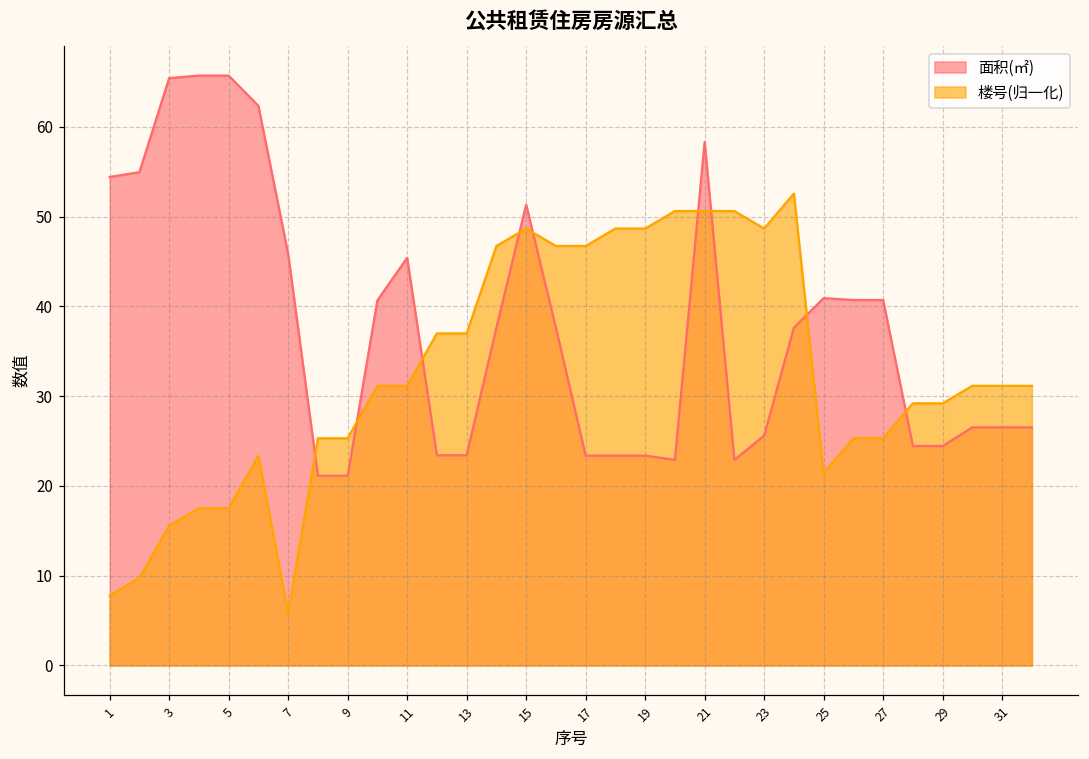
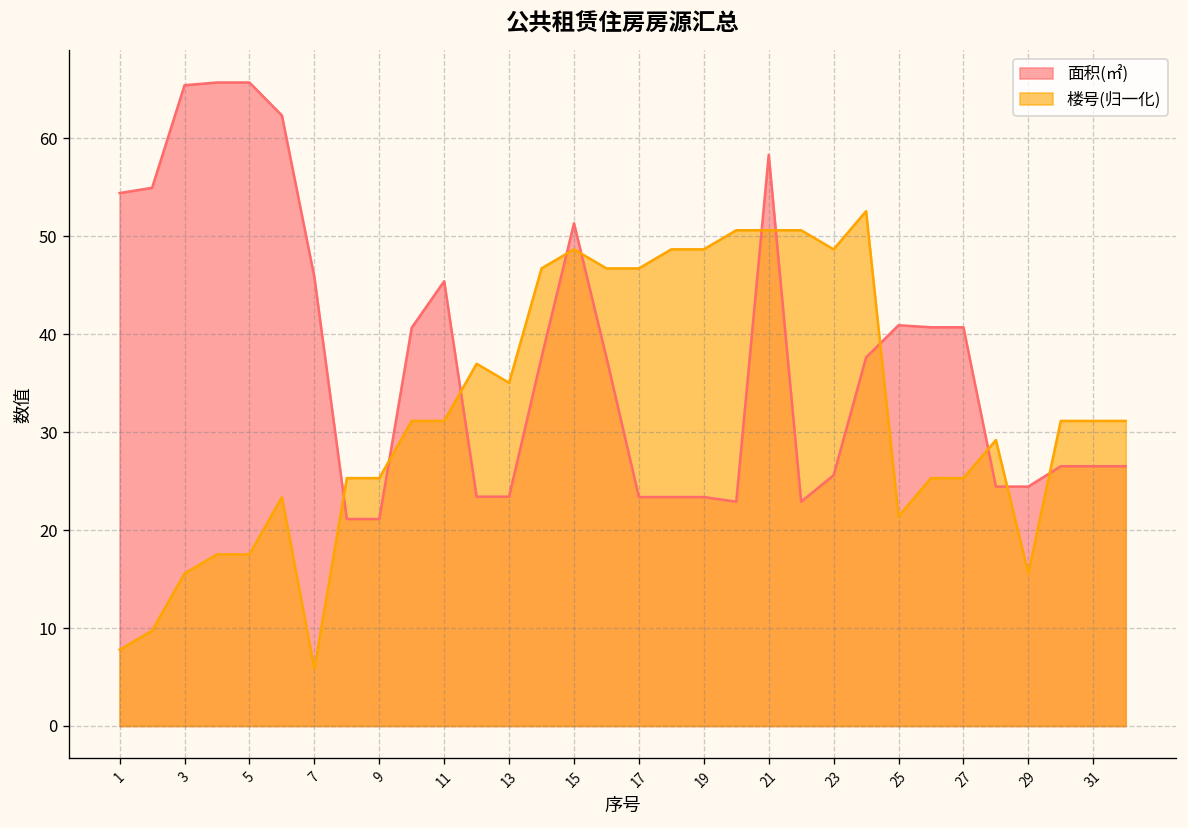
楼号(归一化), 13: 37 -> 35
楼号(归一化), 29: 29 -> 16
